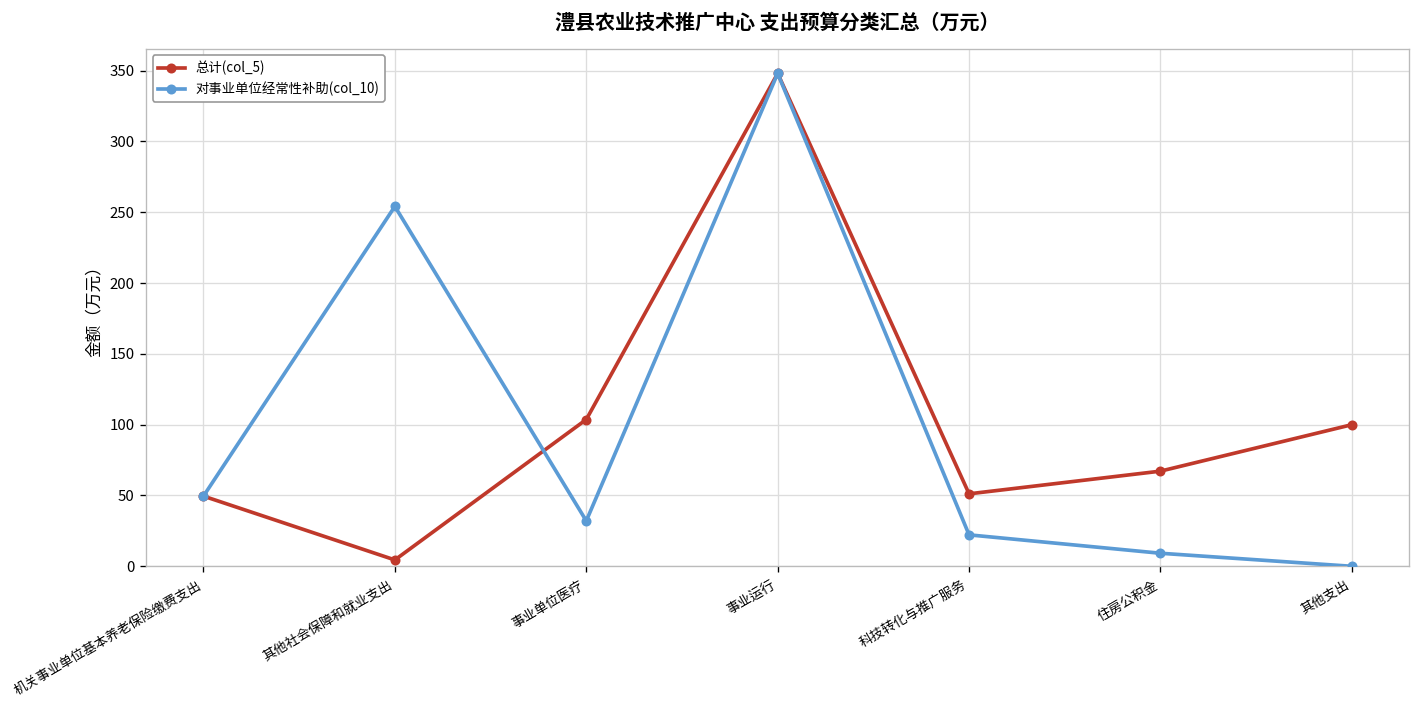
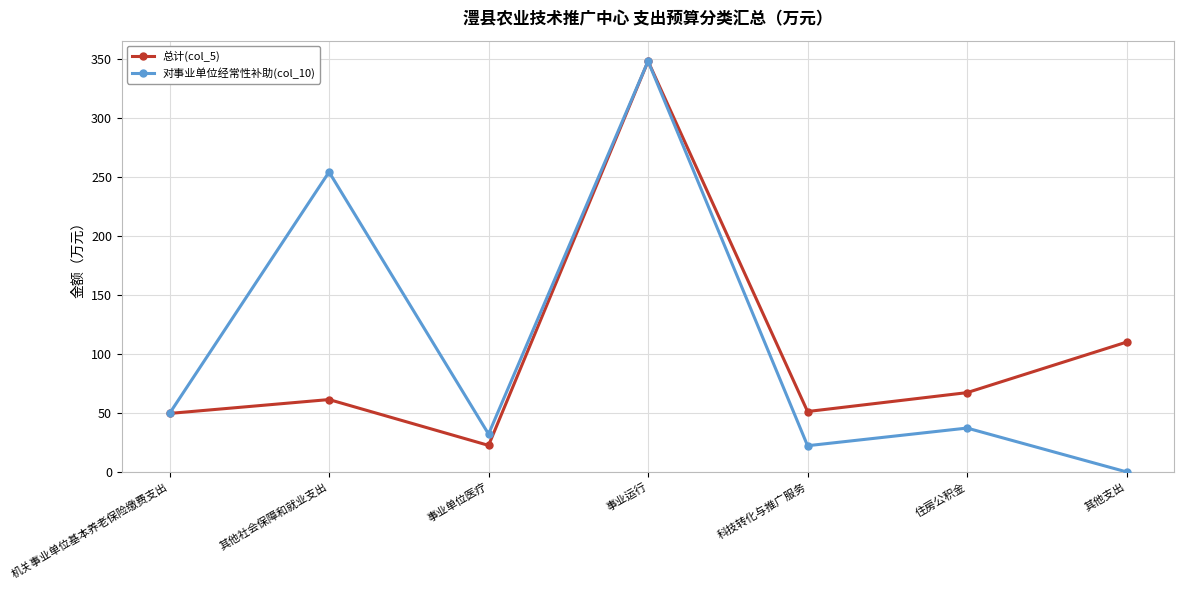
总计(col_5), 其他社会保障和就业支出: 4 -> 61
总计(col_5), 事业单位医疗: 104 -> 22
对事业单位经常性补助(col_10), 住房公积金: 9 -> 37
总计(col_5), 其他支出: 100 -> 110
